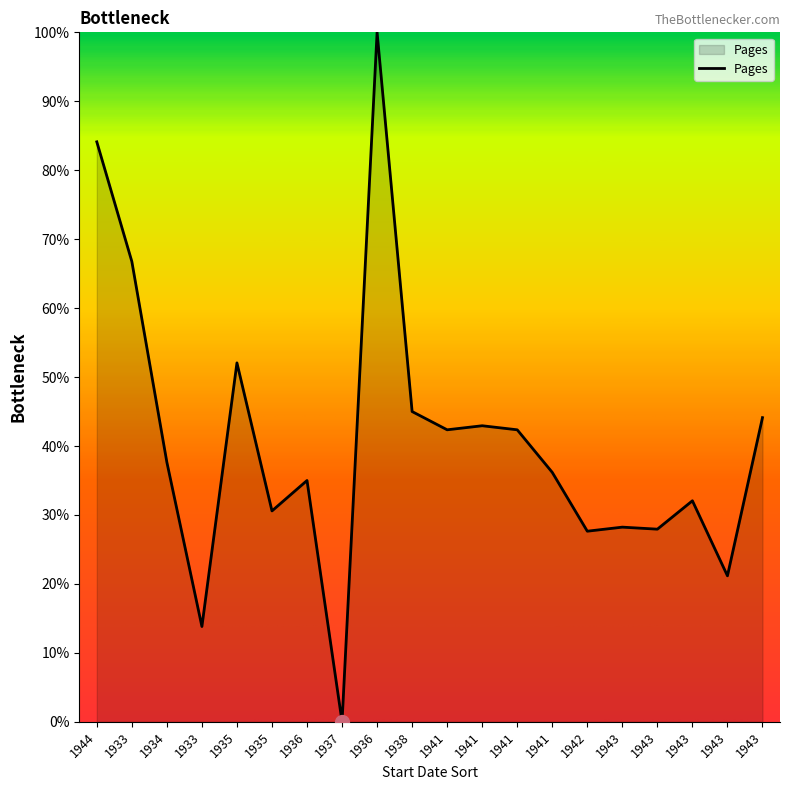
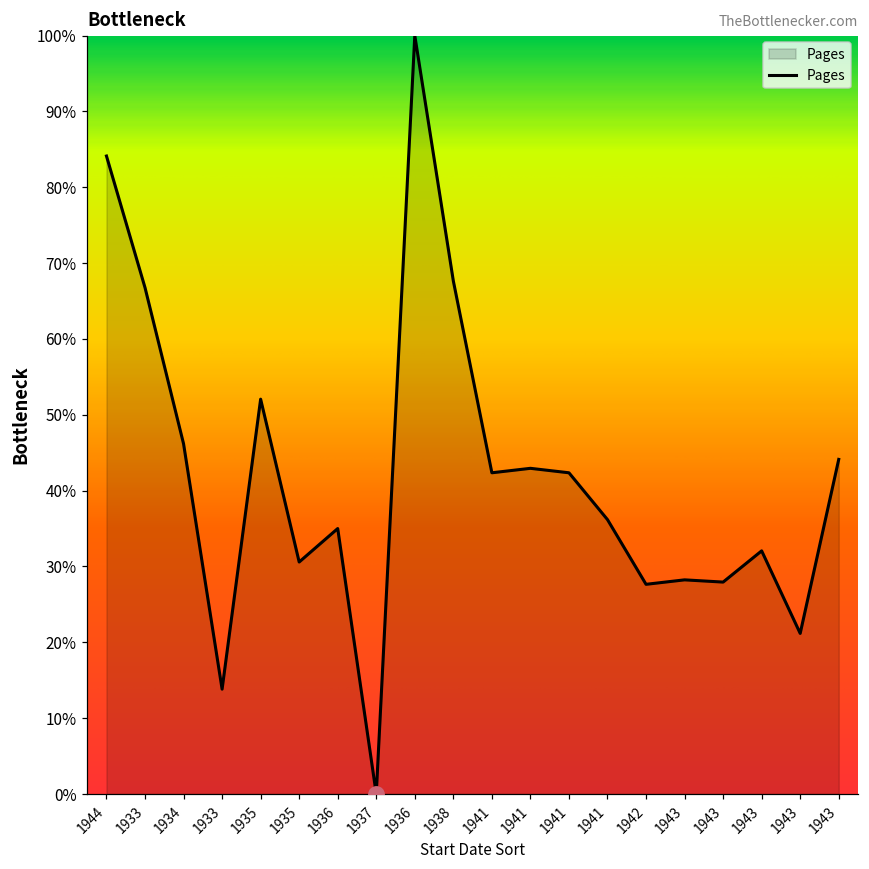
Pages, 1934: 38% -> 46%
Pages, 1938: 45% -> 68%
